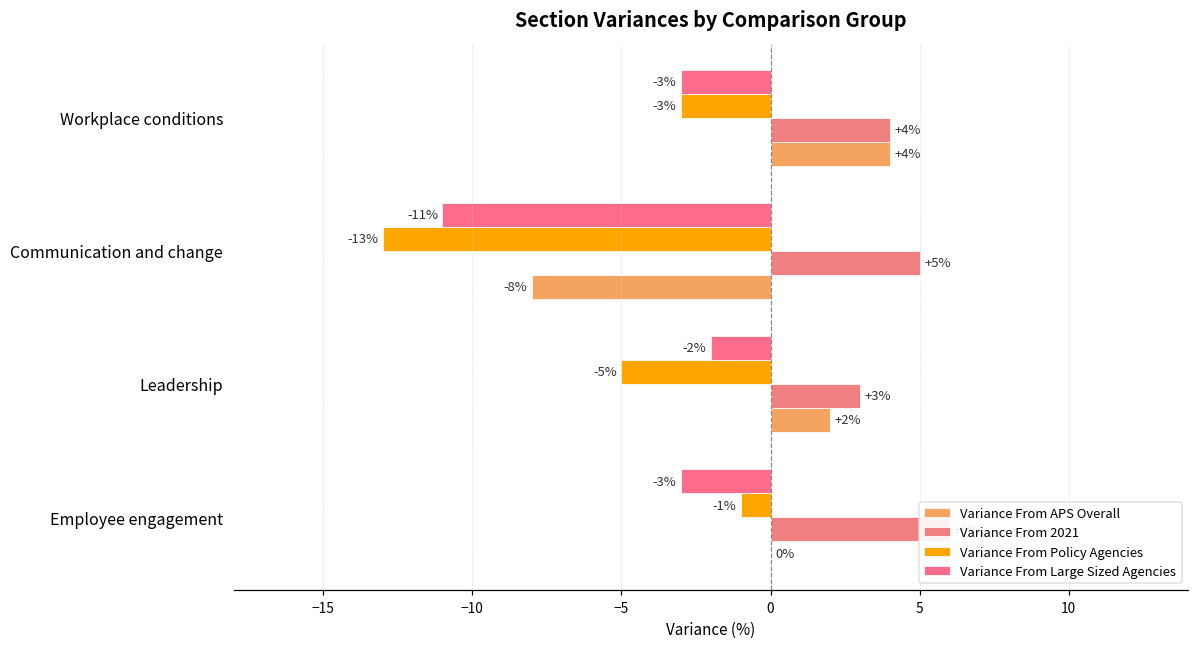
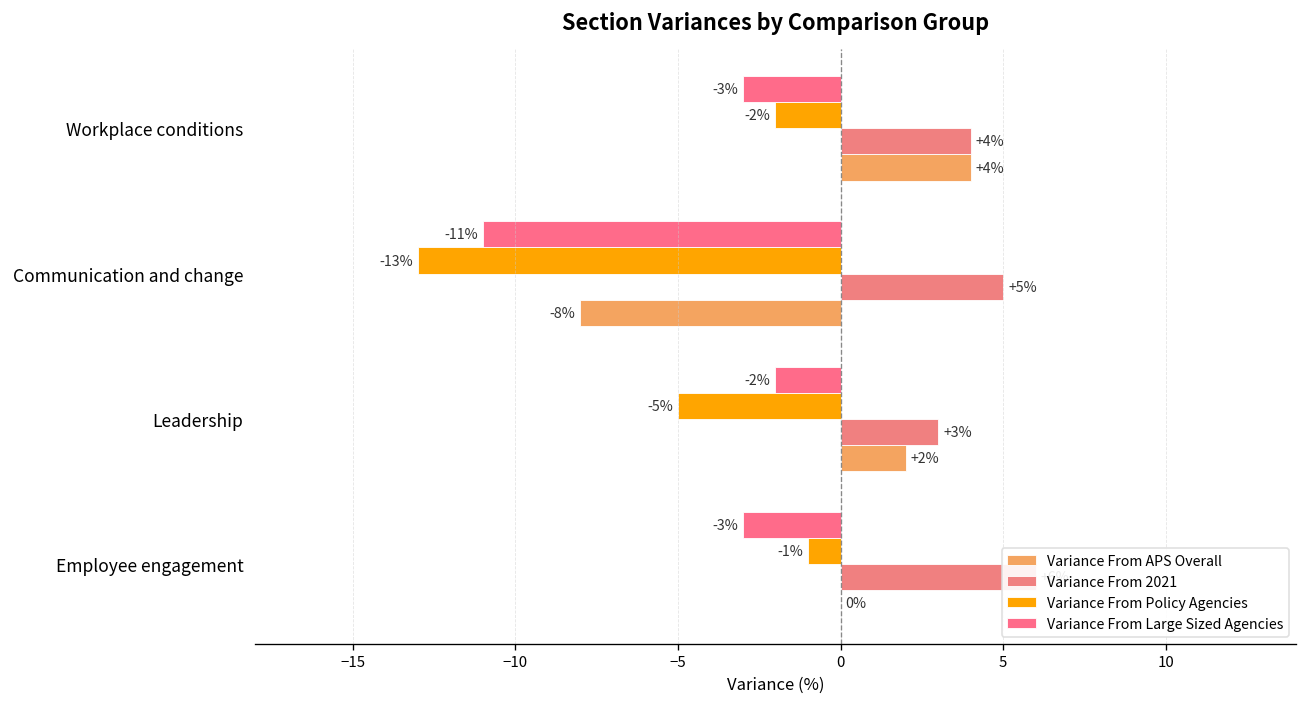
Variance From Policy Agencies, Workplace conditions: -3% -> -2%
